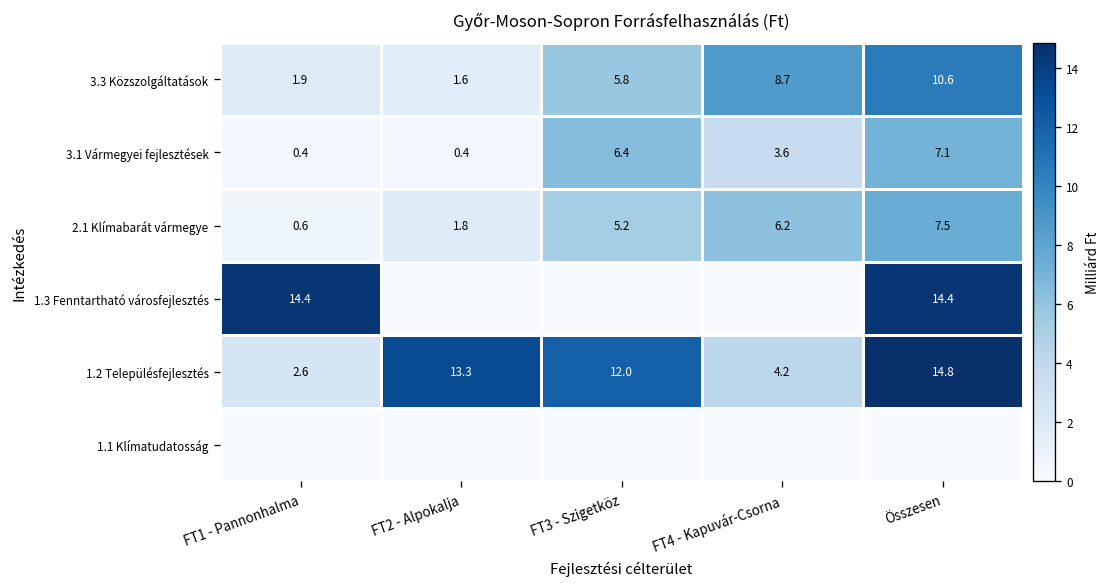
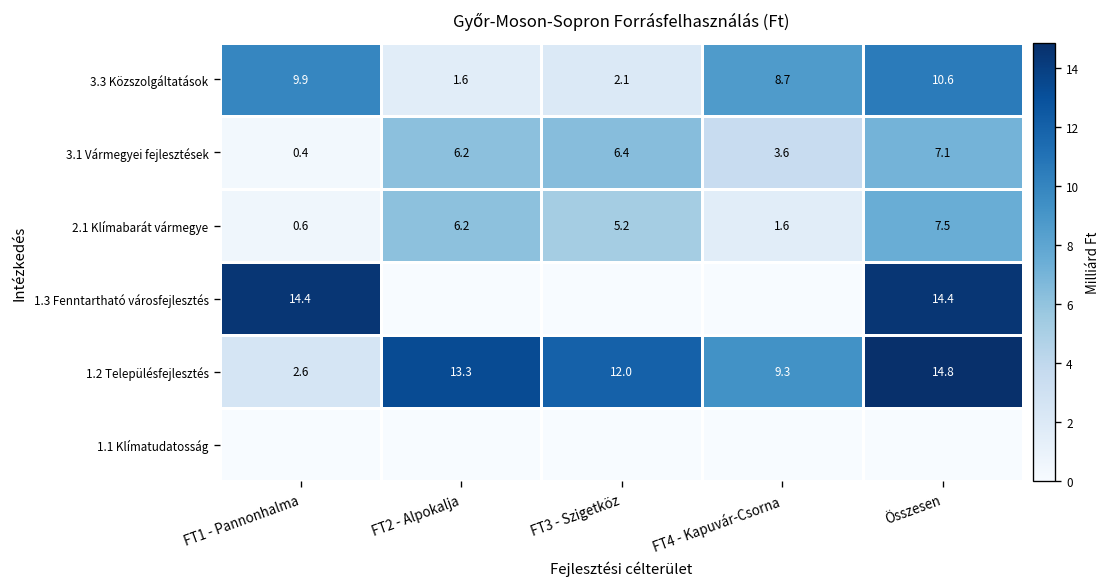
3.3 Közszolgáltatások, FT1 - Pannonhalma: 1.9 -> 9.9
3.3 Közszolgáltatások, FT3 - Szigetköz: 5.8 -> 2.1
3.1 Vármegyei fejlesztések, FT2 - Alpokalja: 0.4 -> 6.2
2.1 Klímabarát vármegye, FT2 - Alpokalja: 1.8 -> 6.2
2.1 Klímabarát vármegye, FT4 - Kapuvár-Csorna: 6.2 -> 1.6
1.2 Településfejlesztés, FT4 - Kapuvár-Csorna: 4.2 -> 9.3
